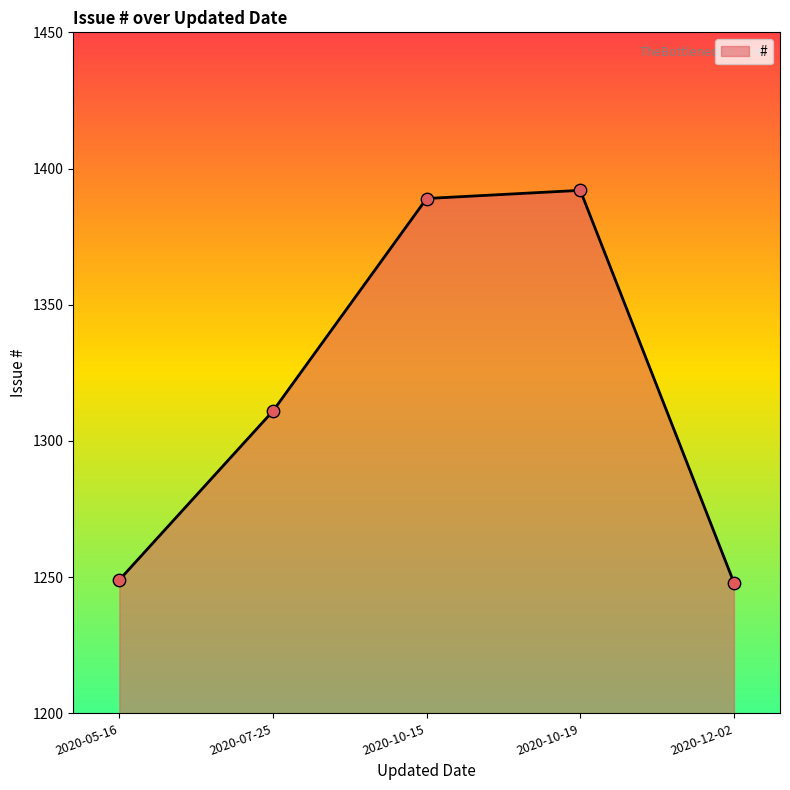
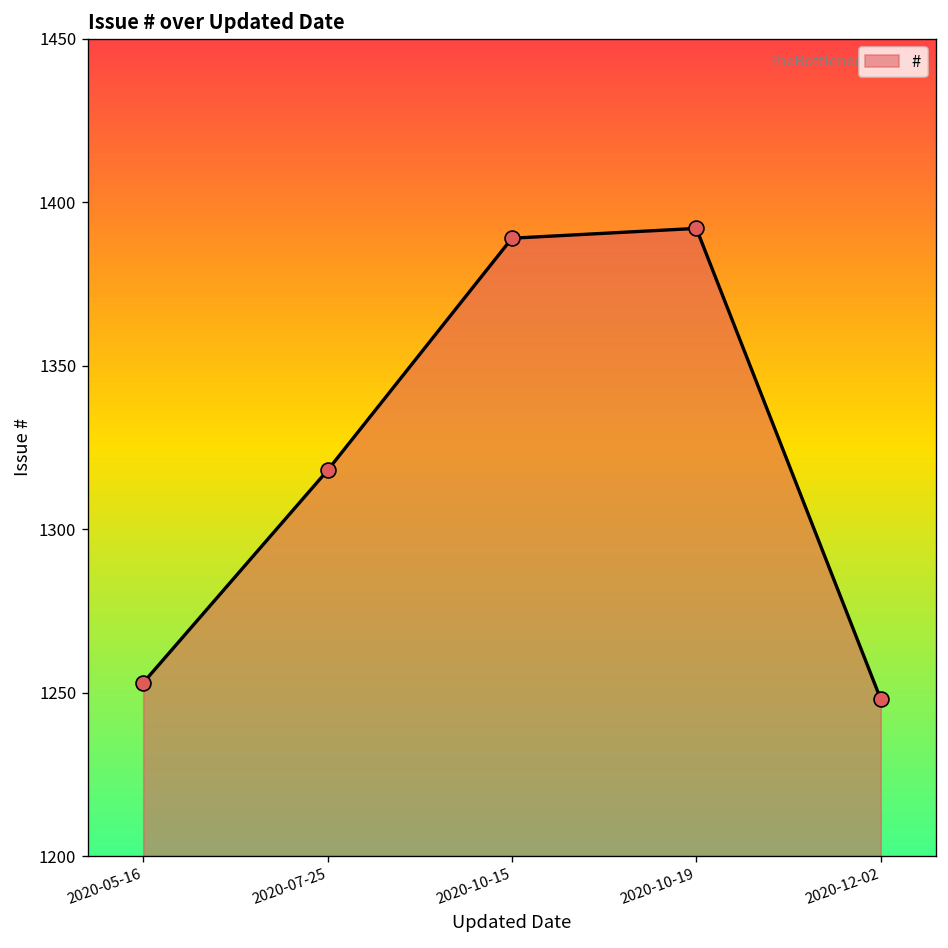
2020-05-16: 1249 -> 1253
2020-07-25: 1311 -> 1318
